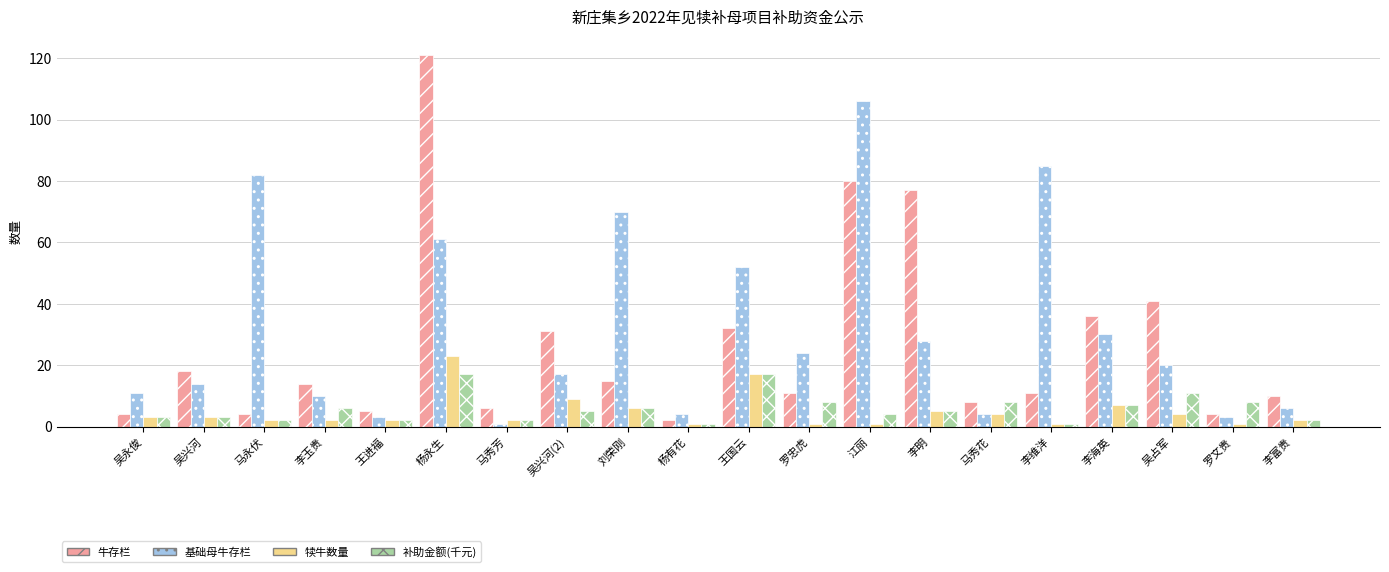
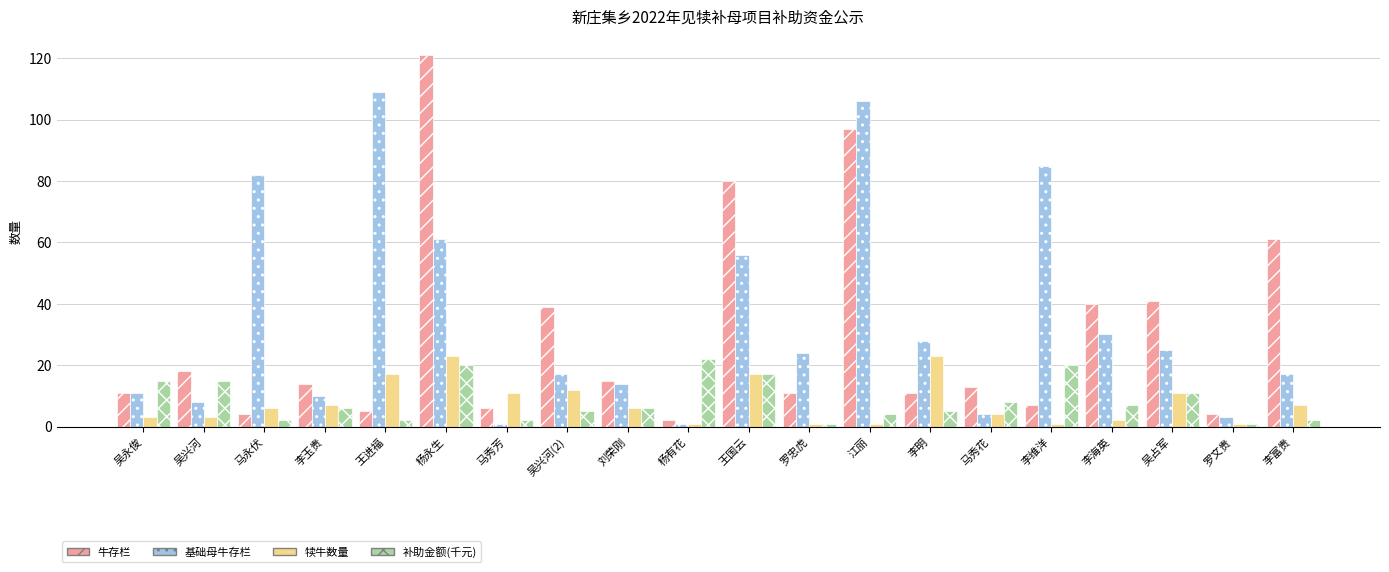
牛存栏, 吴永俊: 4 -> 11
补助金额(千元), 吴永俊: 3 -> 15
基础母牛存栏, 吴兴河: 14 -> 8
补助金额(千元), 吴兴河: 3 -> 15
犊牛数量, 马永伏: 2 -> 6
犊牛数量, 李玉贵: 2 -> 7
基础母牛存栏, 王进福: 3 -> 109
犊牛数量, 王进福: 2 -> 17
补助金额(千元), 杨永生: 17 -> 20
犊牛数量, 马秀芳: 2 -> 11
牛存栏, 吴兴河(2): 31 -> 39
犊牛数量, 吴兴河(2): 9 -> 12
基础母牛存栏, 刘荣刚: 70 -> 14
基础母牛存栏, 杨有花: 4 -> 1
补助金额(千元), 杨有花: 1 -> 22
牛存栏, 王国云: 32 -> 80
基础母牛存栏, 王国云: 52 -> 56
补助金额(千元), 罗忠虎: 8 -> 1
牛存栏, 江丽: 80 -> 97
牛存栏, 李明: 77 -> 11
犊牛数量, 李明: 5 -> 23
牛存栏, 马秀花: 8 -> 13
牛存栏, 李维洋: 11 -> 7
补助金额(千元), 李维洋: 1 -> 20
牛存栏, 李海英: 36 -> 40
犊牛数量, 李海英: 7 -> 2
基础母牛存栏, 吴占军: 20 -> 25
犊牛数量, 吴占军: 4 -> 11
补助金额(千元), 罗文贵: 8 -> 1
牛存栏, 李富贵: 10 -> 61
基础母牛存栏, 李富贵: 6 -> 17
犊牛数量, 李富贵: 2 -> 7
